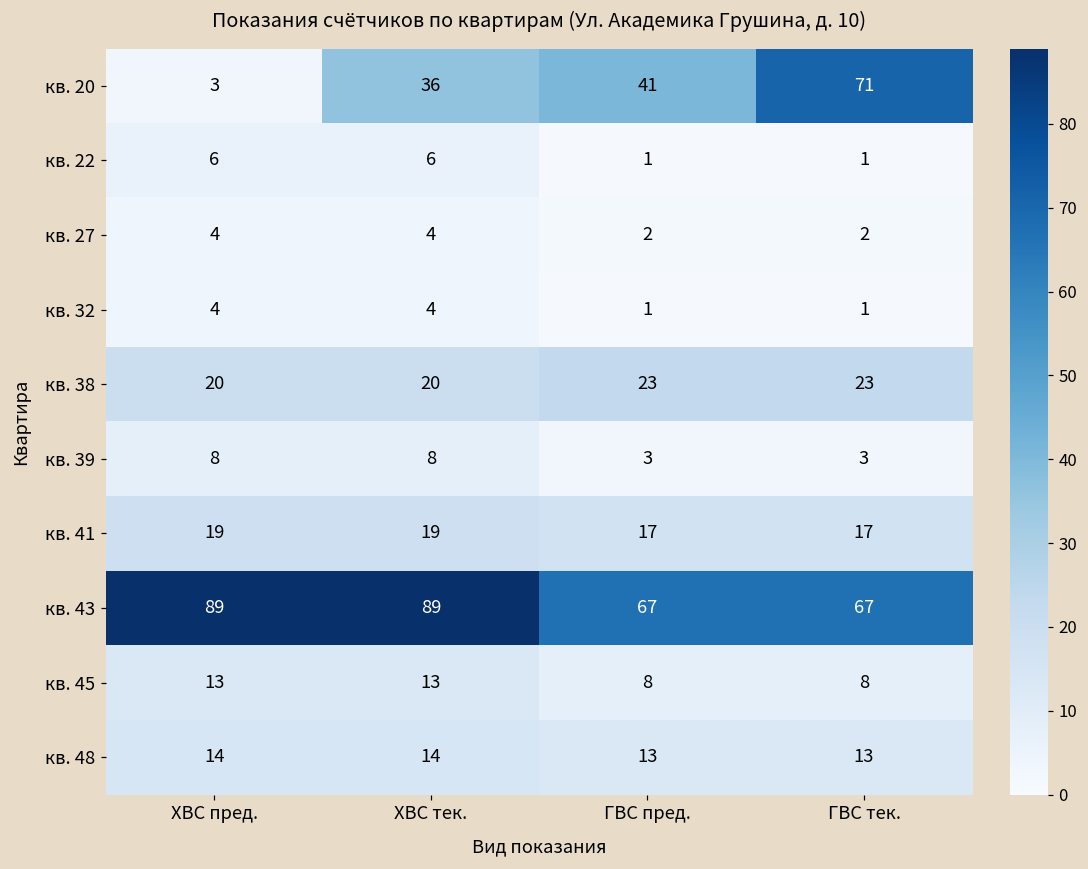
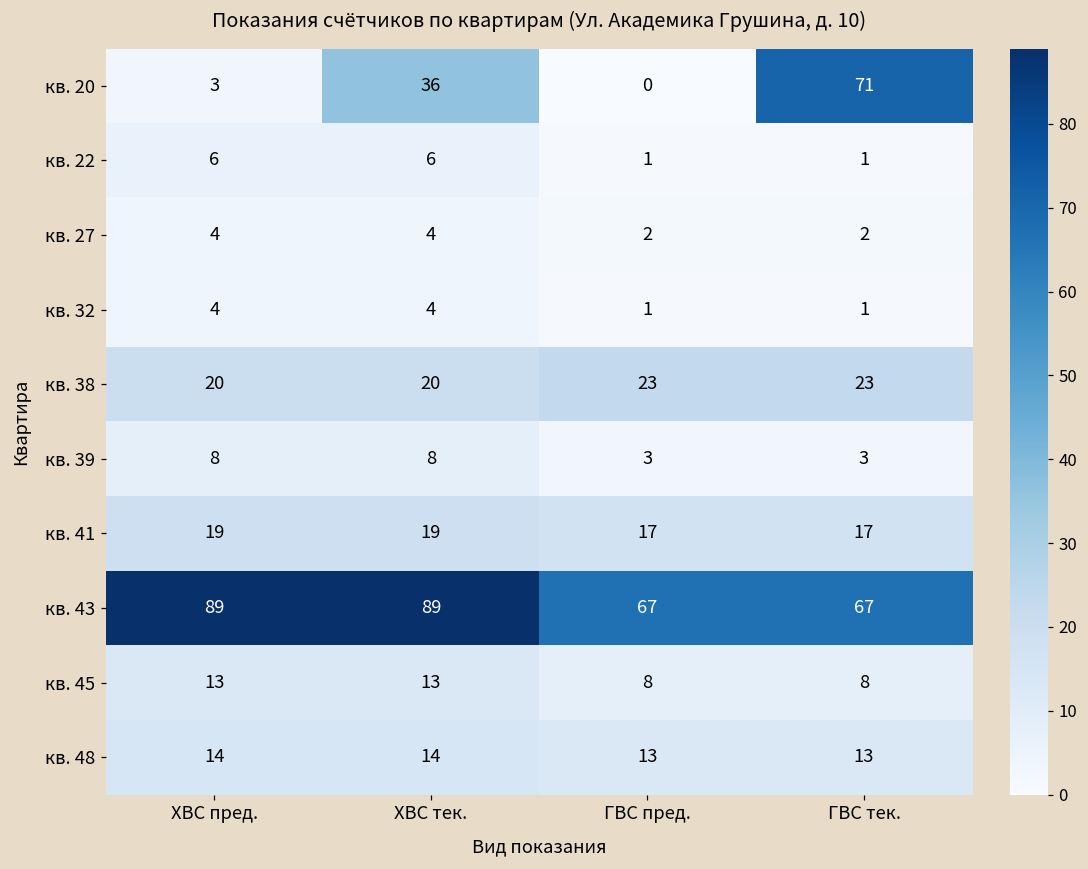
кв. 20, ГВС пред.: 41 -> 0
